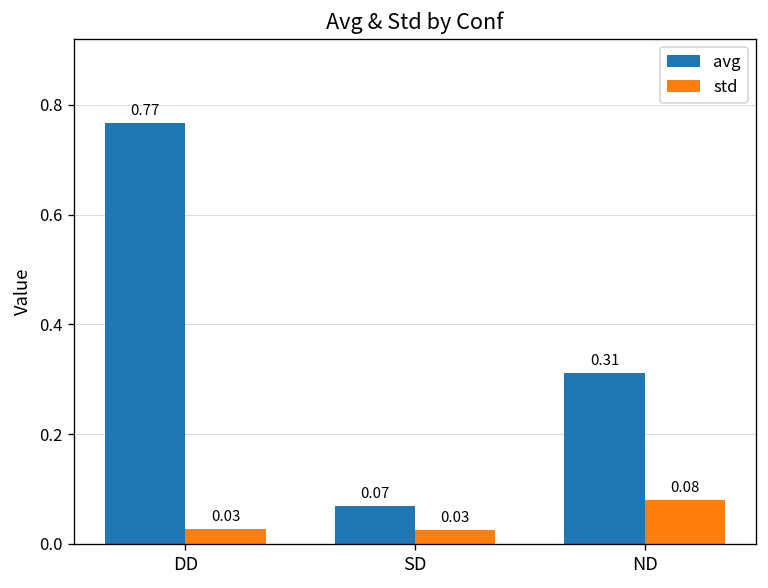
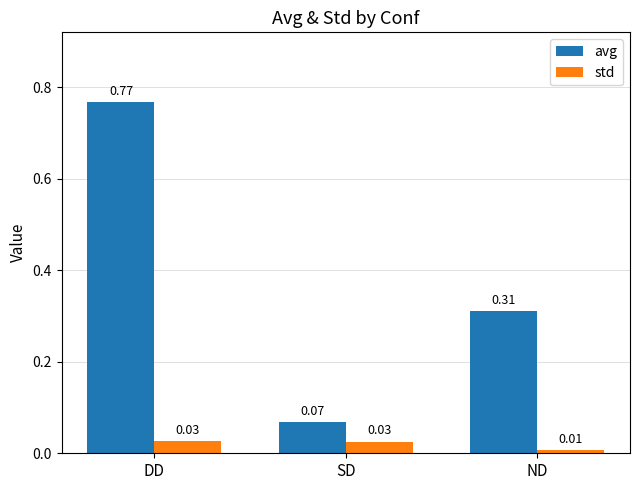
std, ND: 0.08 -> 0.01
